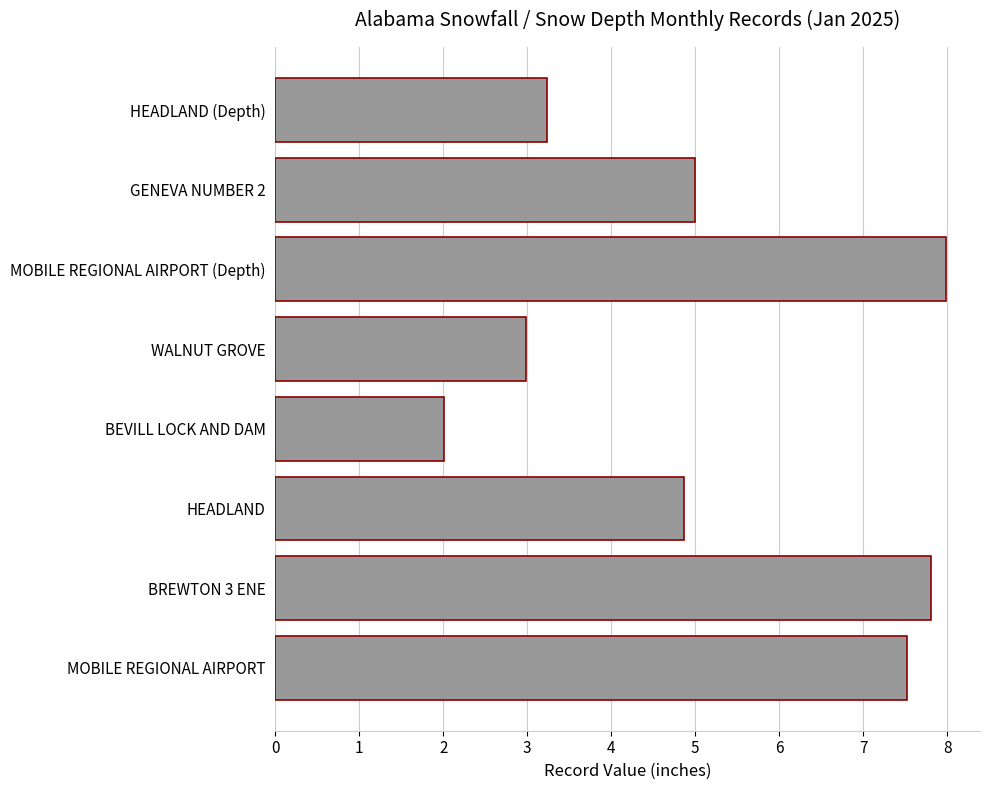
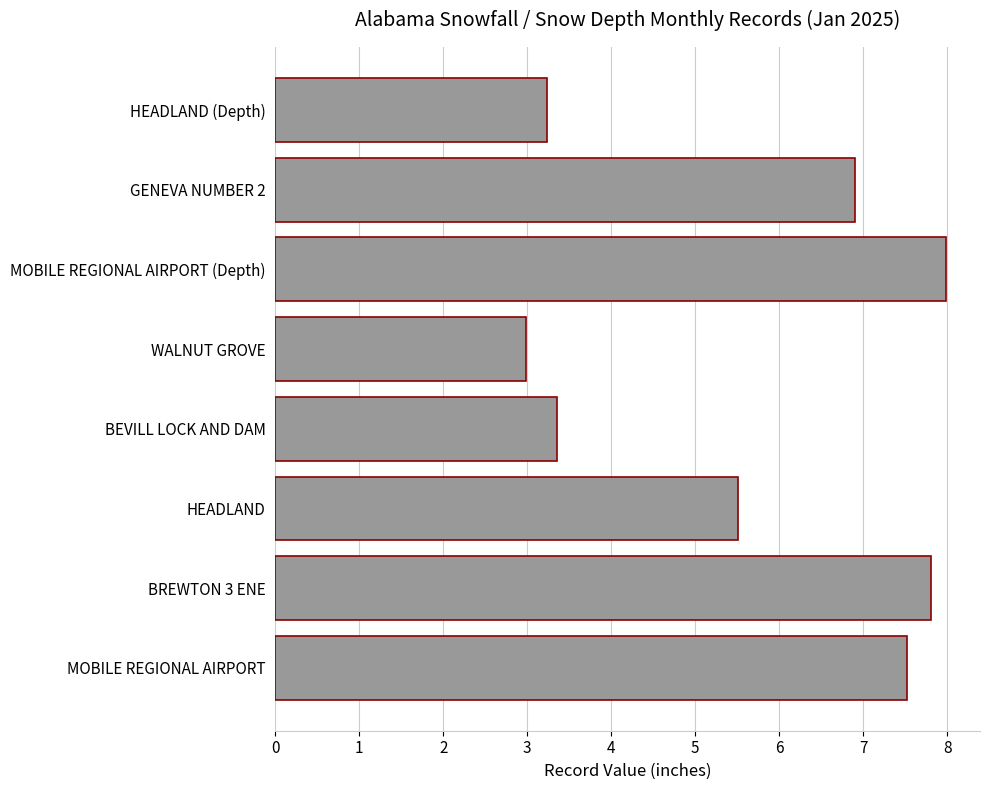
GENEVA NUMBER 2: 5.0 -> 6.9
BEVILL LOCK AND DAM: 2.0 -> 3.4
HEADLAND: 4.9 -> 5.5
